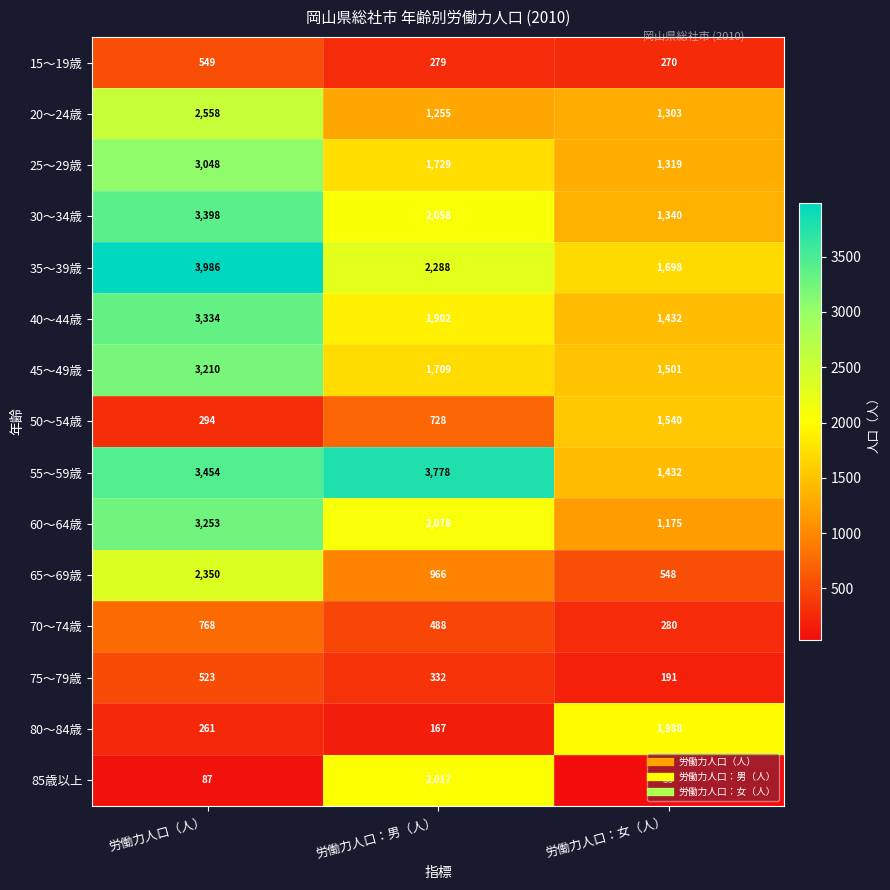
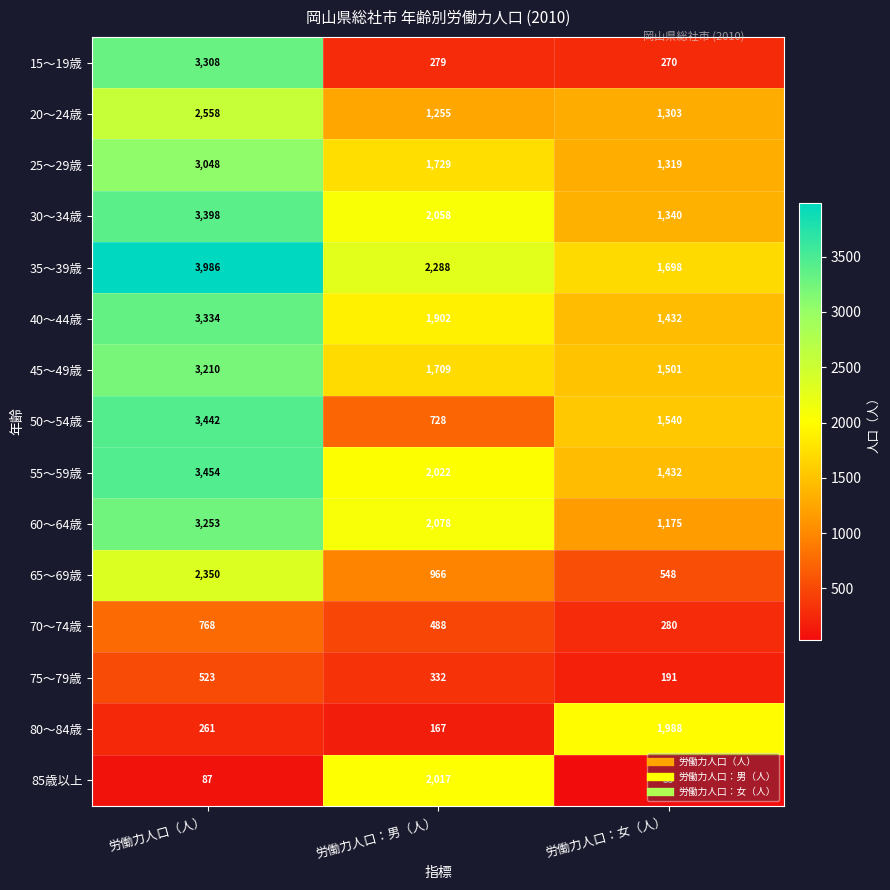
15～19歳, 労働力人口（人）: 549 -> 3,308
50～54歳, 労働力人口（人）: 294 -> 3,442
55～59歳, 労働力人口：男（人）: 3,778 -> 2,022
